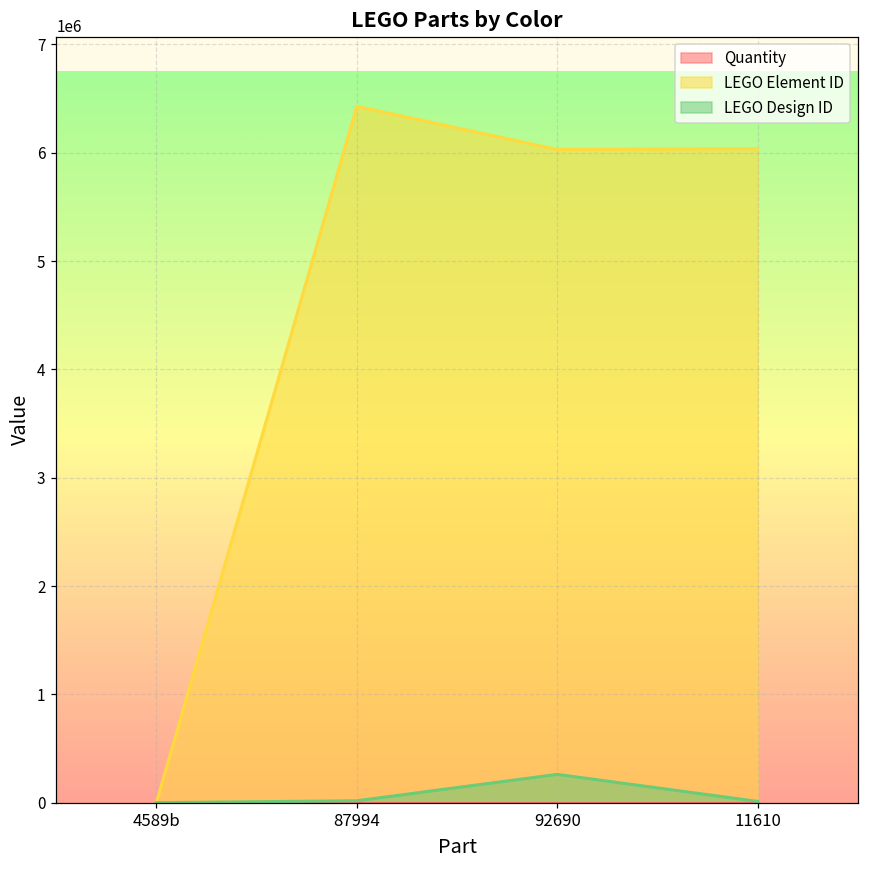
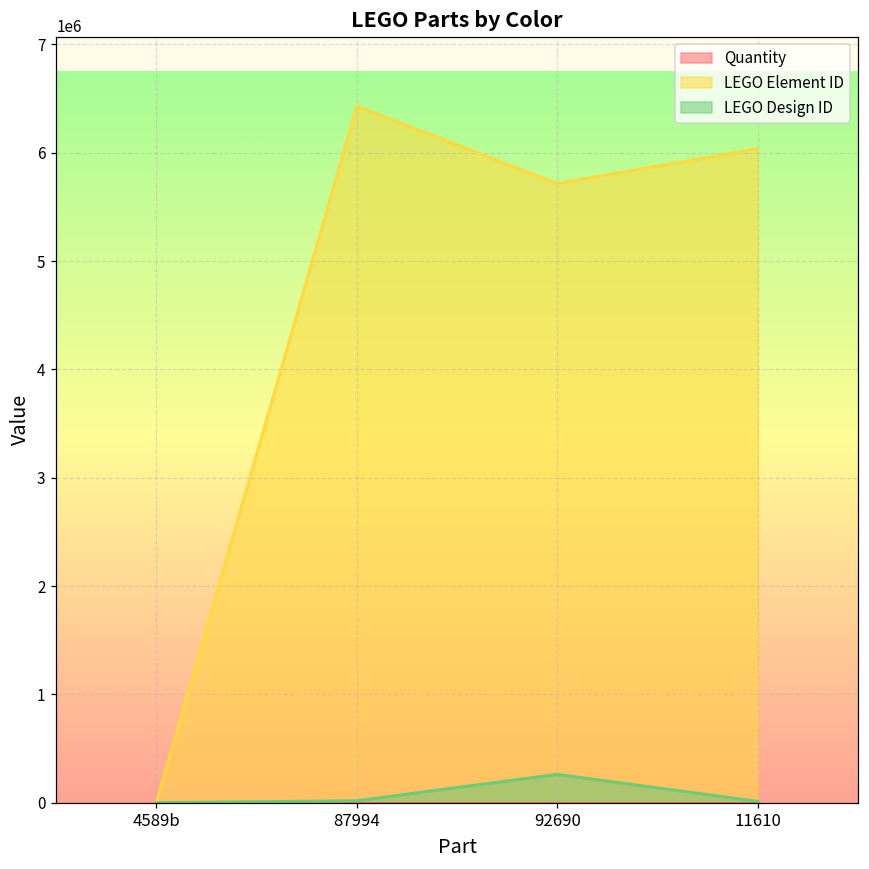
LEGO Element ID, 92690: 6000000 -> 5700000
